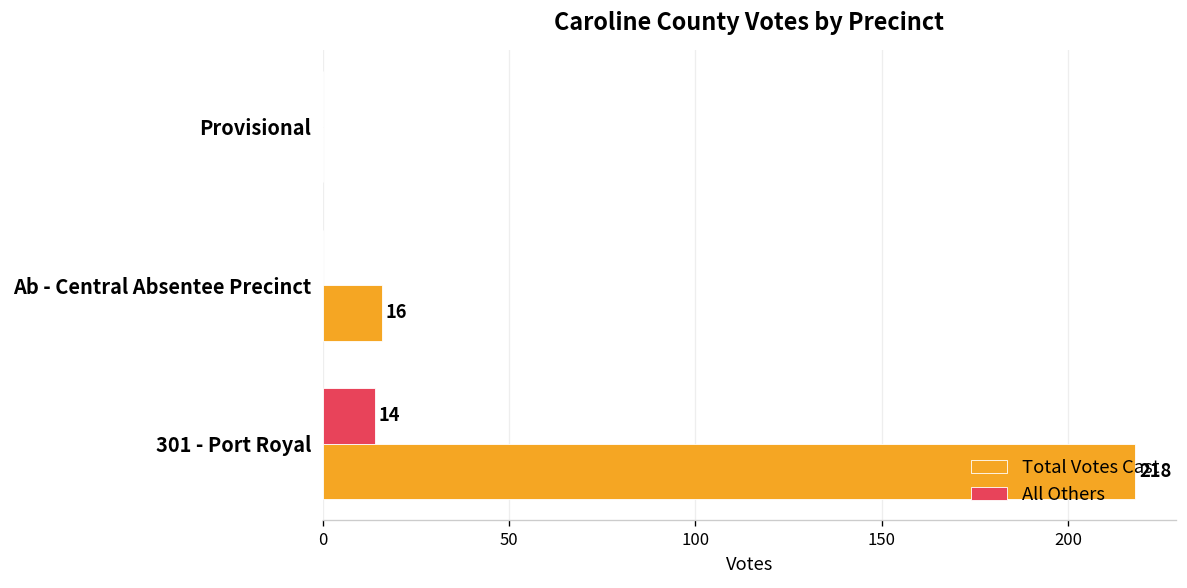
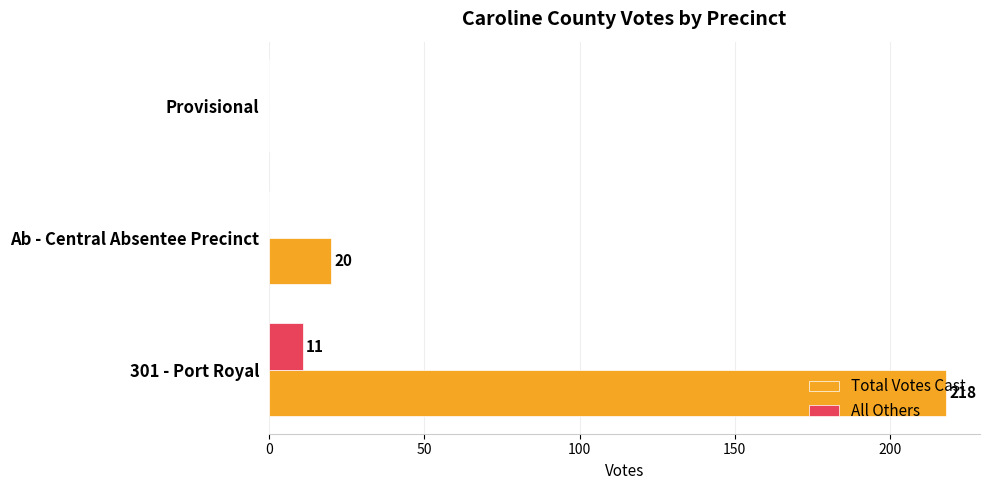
Total Votes Cast, Ab - Central Absentee Precinct: 16 -> 20
All Others, 301 - Port Royal: 14 -> 11
